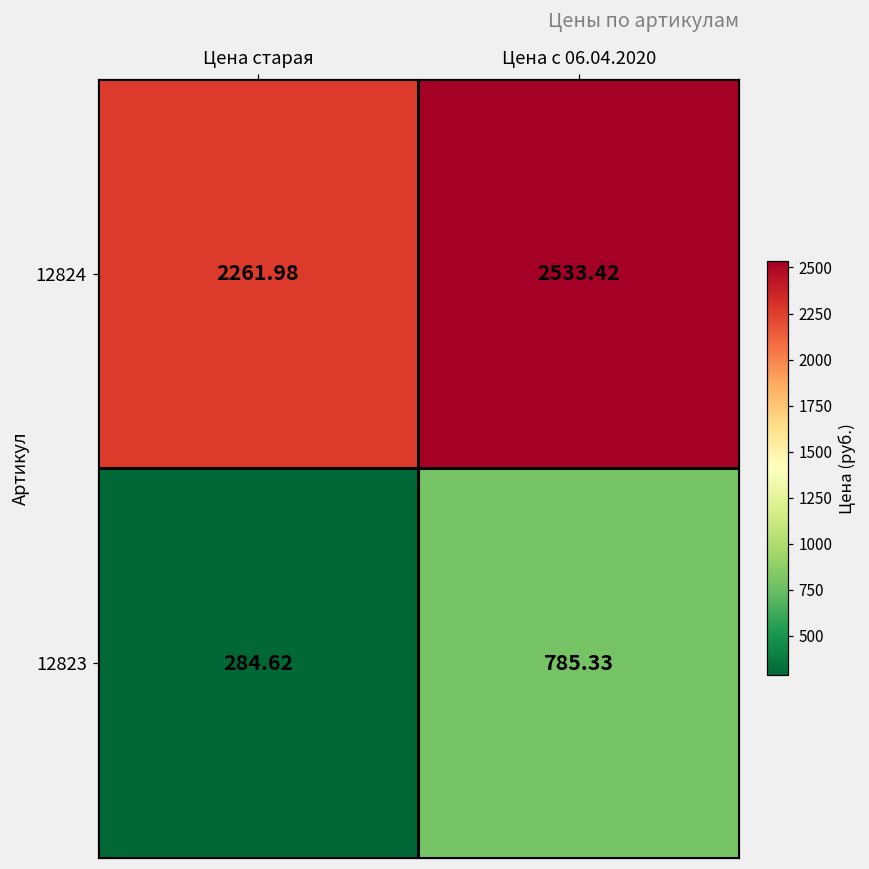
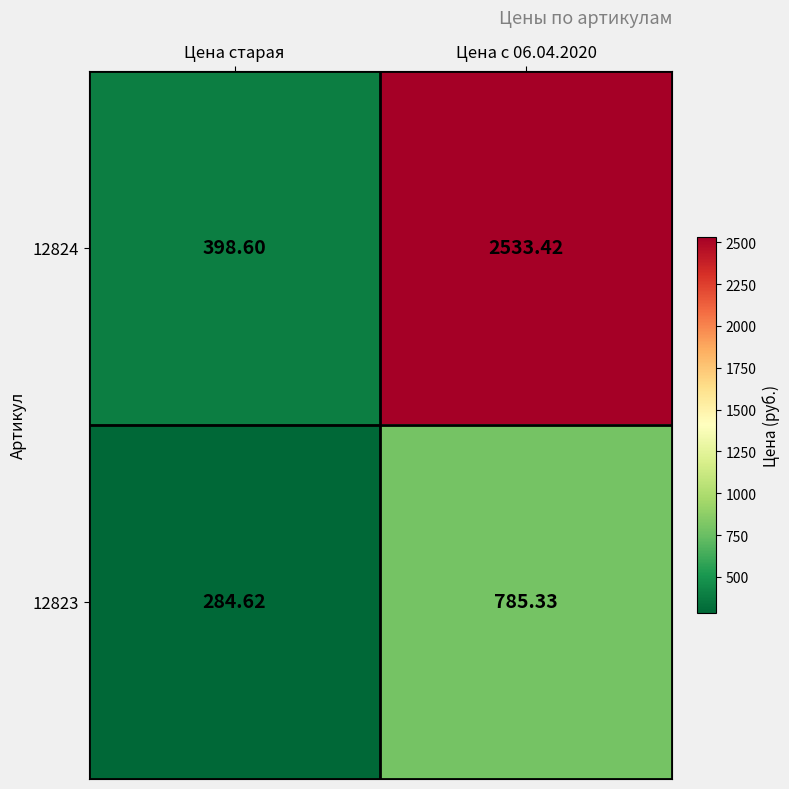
12824, Цена старая: 2261.98 -> 398.60
